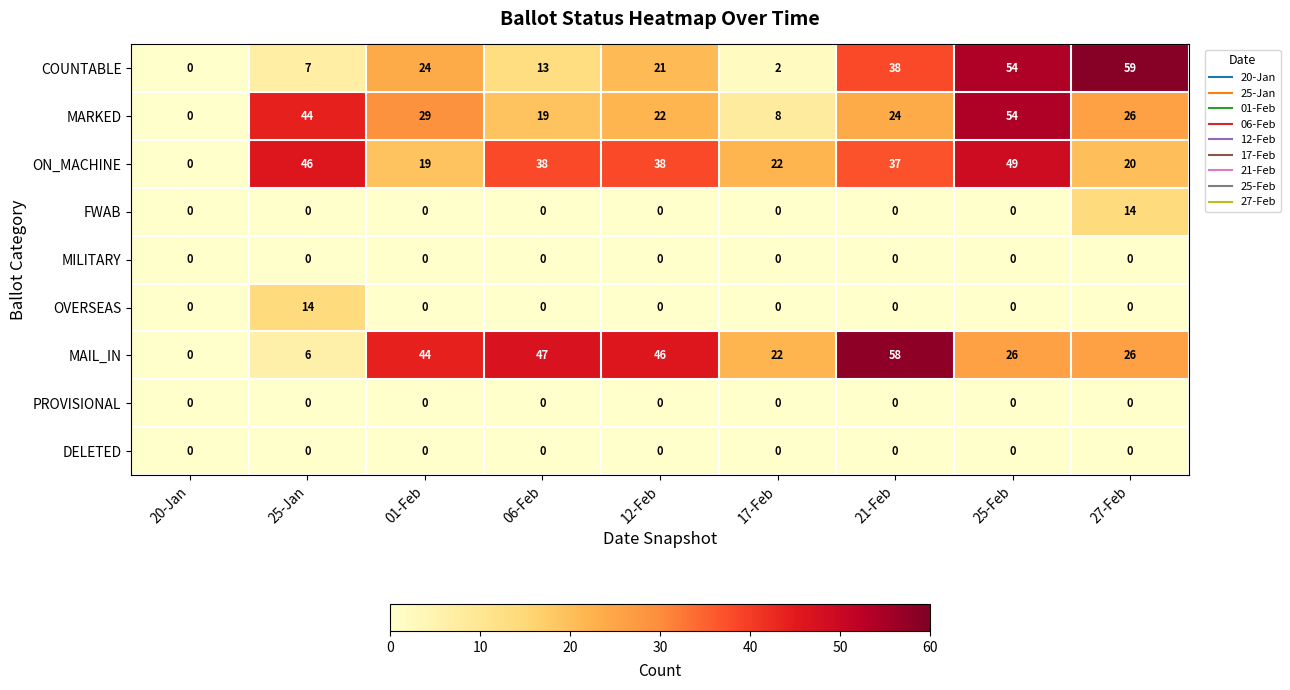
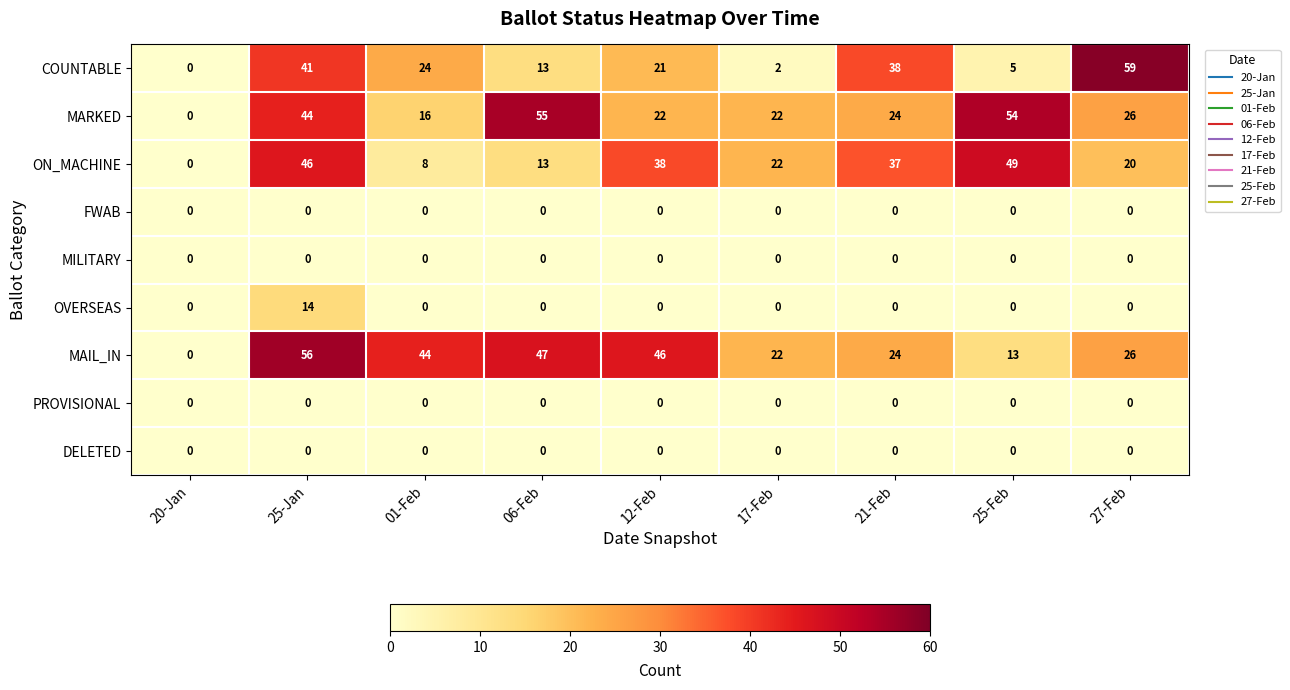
COUNTABLE, 25-Jan: 7 -> 41
COUNTABLE, 25-Feb: 54 -> 5
MARKED, 01-Feb: 29 -> 16
MARKED, 06-Feb: 19 -> 55
MARKED, 17-Feb: 8 -> 22
ON_MACHINE, 01-Feb: 19 -> 8
ON_MACHINE, 06-Feb: 38 -> 13
FWAB, 27-Feb: 14 -> 0
MAIL_IN, 25-Jan: 6 -> 56
MAIL_IN, 21-Feb: 58 -> 24
MAIL_IN, 25-Feb: 26 -> 13
